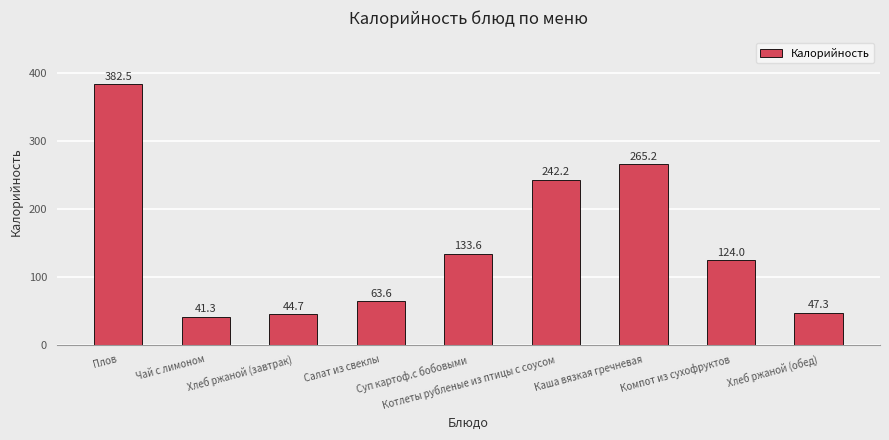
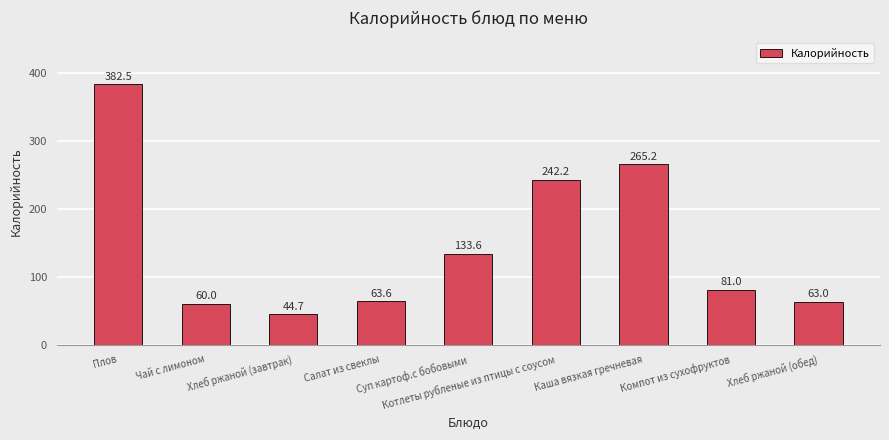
Чай с лимоном: 41.3 -> 60.0
Компот из сухофруктов: 124.0 -> 81.0
Хлеб ржаной (обед): 47.3 -> 63.0
